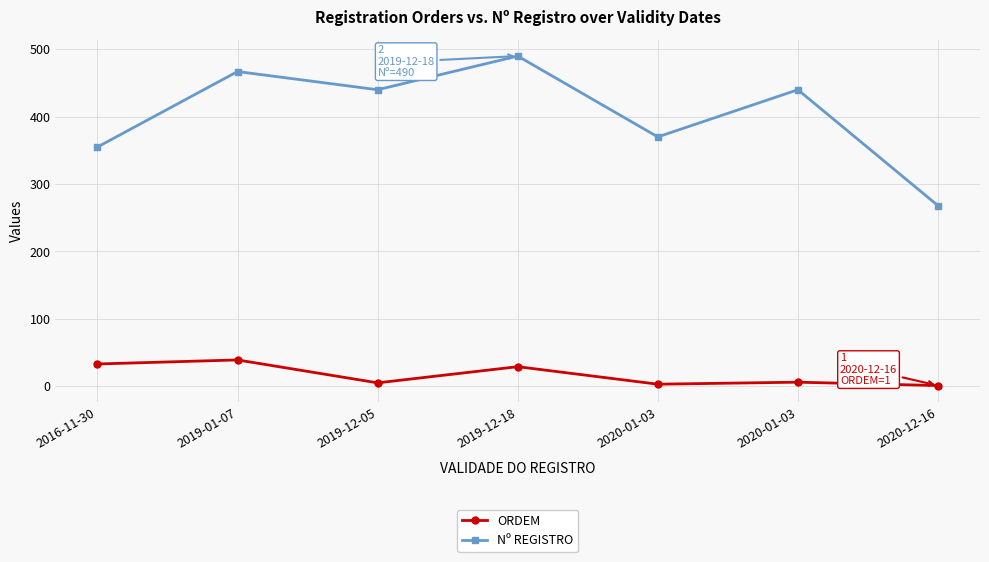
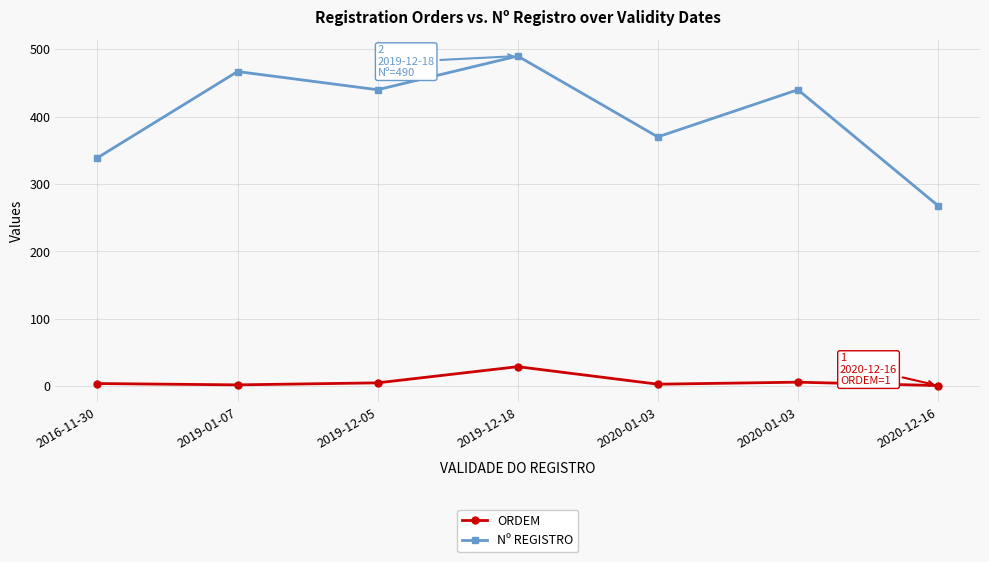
ORDEM, 2016-11-30: 30 -> 0
Nº REGISTRO, 2016-11-30: 360 -> 340
ORDEM, 2019-01-07: 40 -> 0
